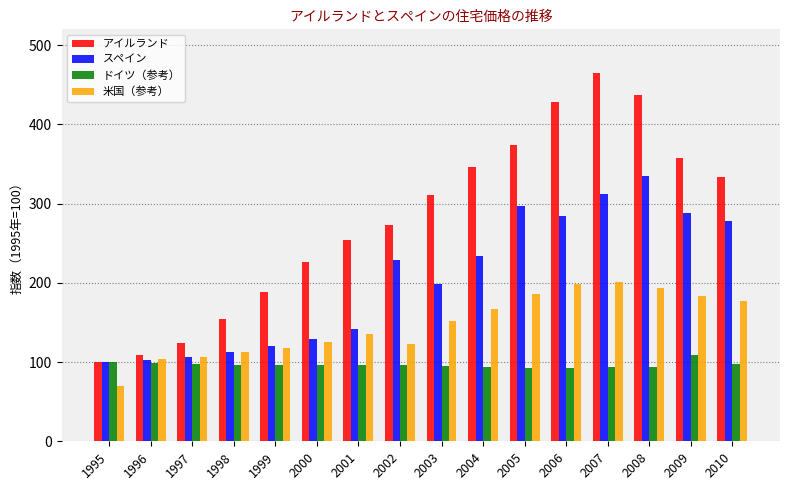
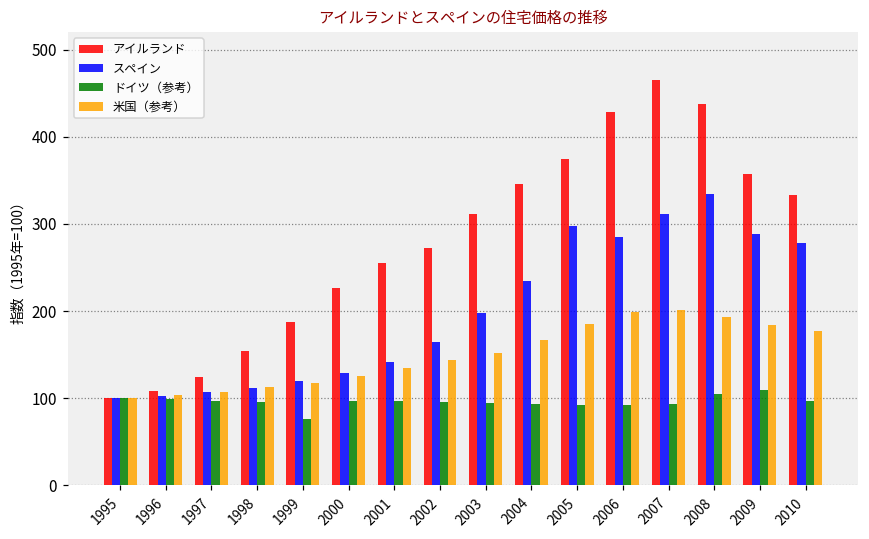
米国（参考）, 1995: 70 -> 100
ドイツ（参考）, 1999: 100 -> 80
スペイン, 2002: 230 -> 170
米国（参考）, 2002: 120 -> 140
ドイツ（参考）, 2008: 90 -> 100
